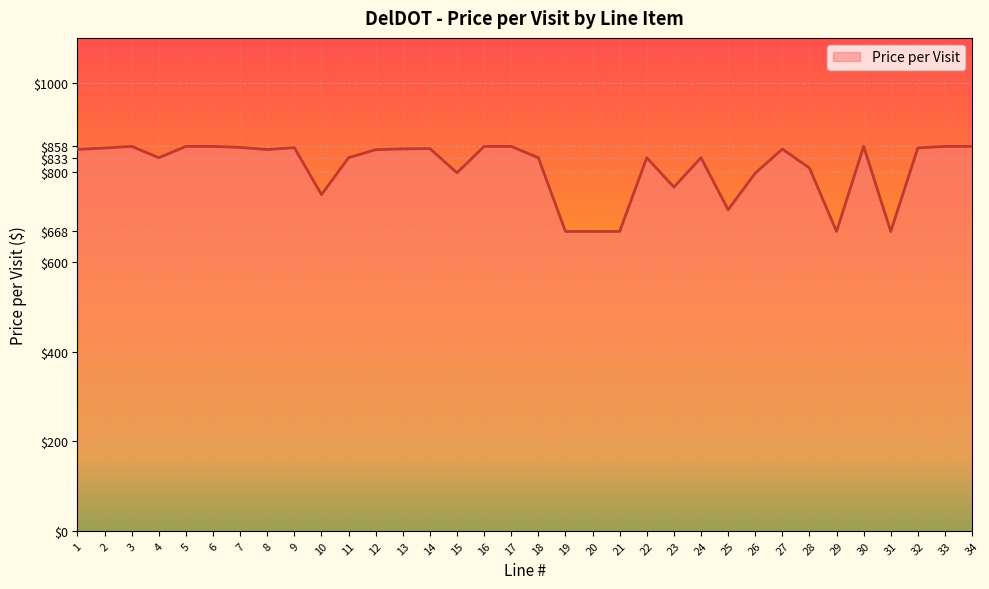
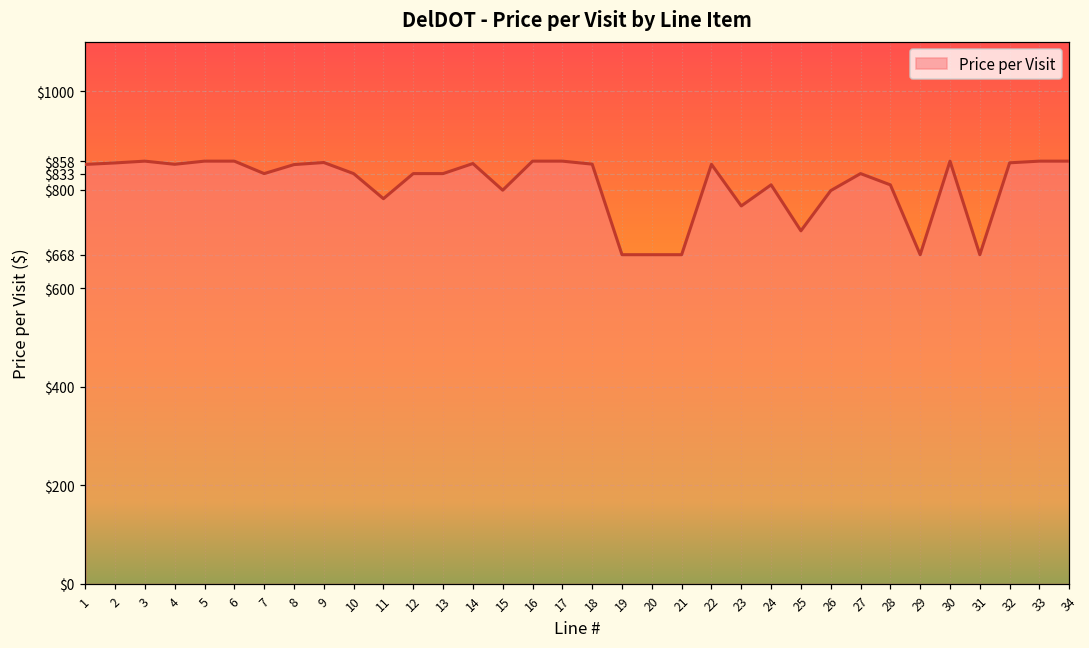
4: $830 -> $850
7: $860 -> $830
10: $750 -> $830
11: $830 -> $780
12: $850 -> $830
13: $850 -> $830
18: $830 -> $850
22: $830 -> $850
24: $830 -> $810
27: $850 -> $830
